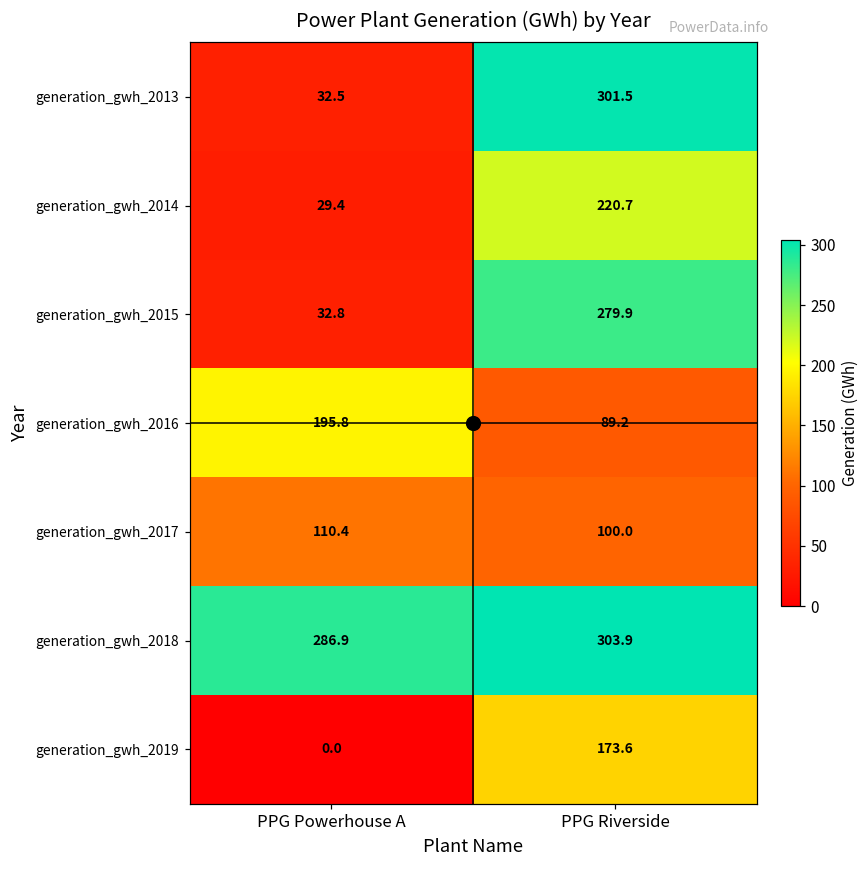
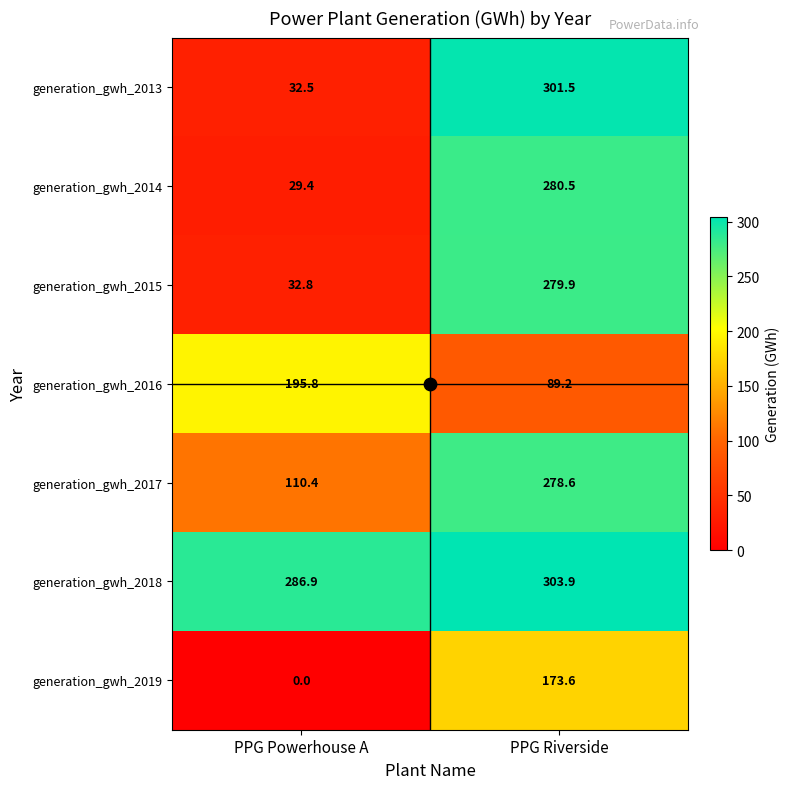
generation_gwh_2014, PPG Riverside: 220.7 -> 280.5
generation_gwh_2017, PPG Riverside: 100.0 -> 278.6
